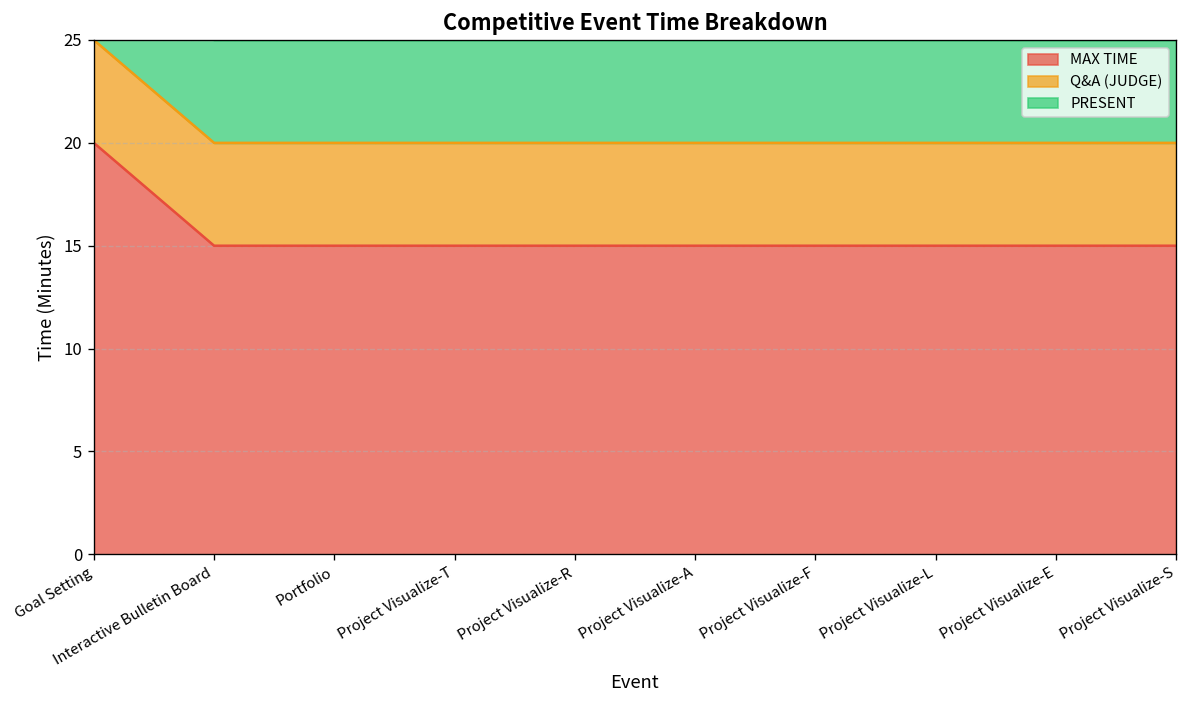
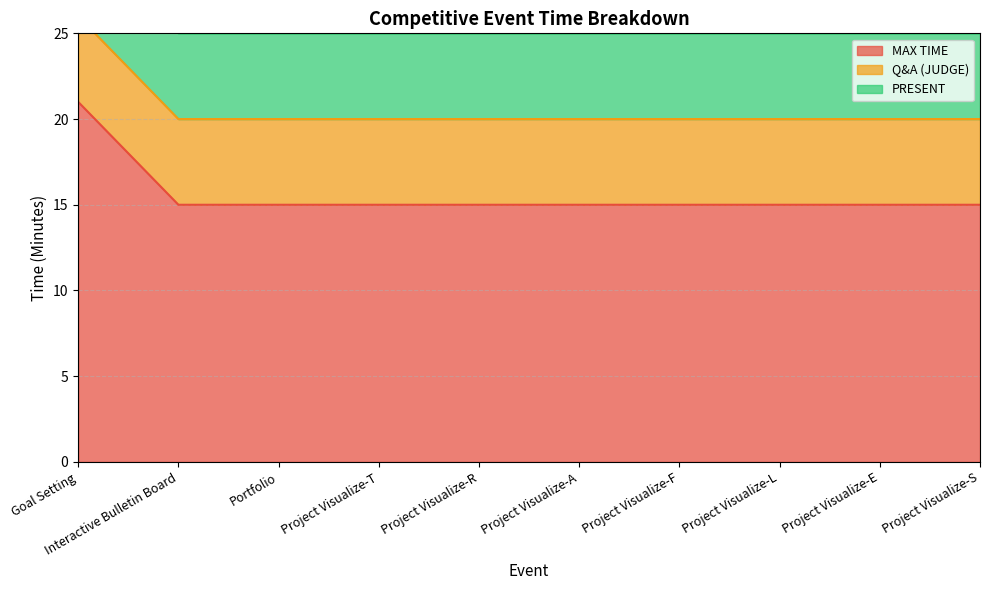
MAX TIME, Goal Setting: 20 -> 21
